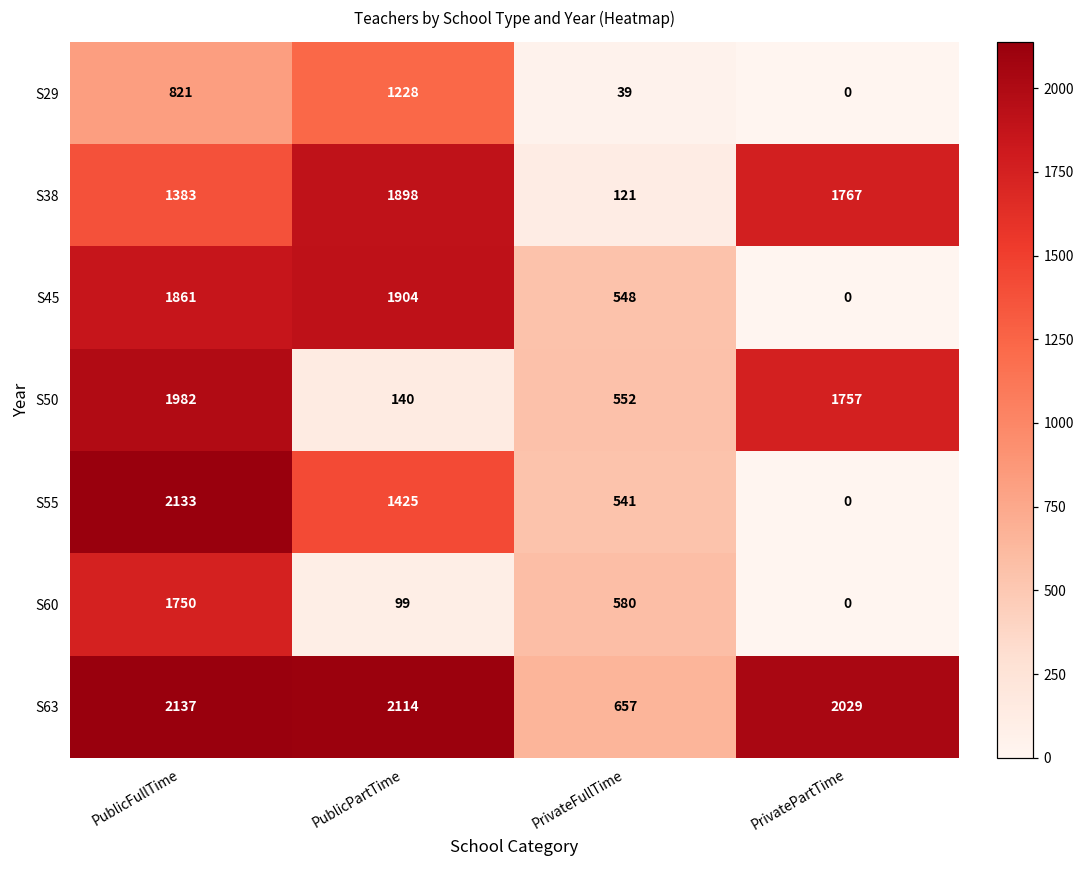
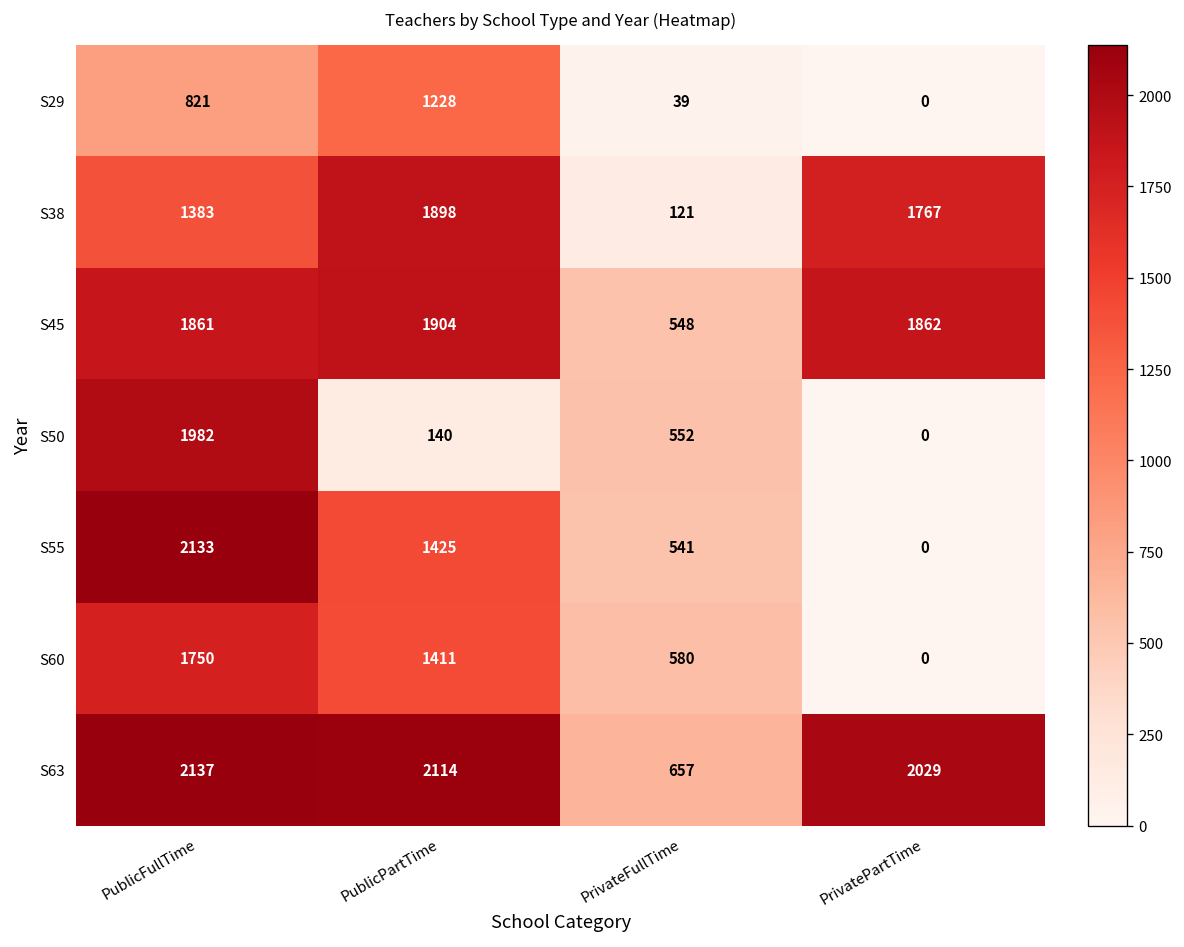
S45, PrivatePartTime: 0 -> 1862
S50, PrivatePartTime: 1757 -> 0
S60, PublicPartTime: 99 -> 1411
